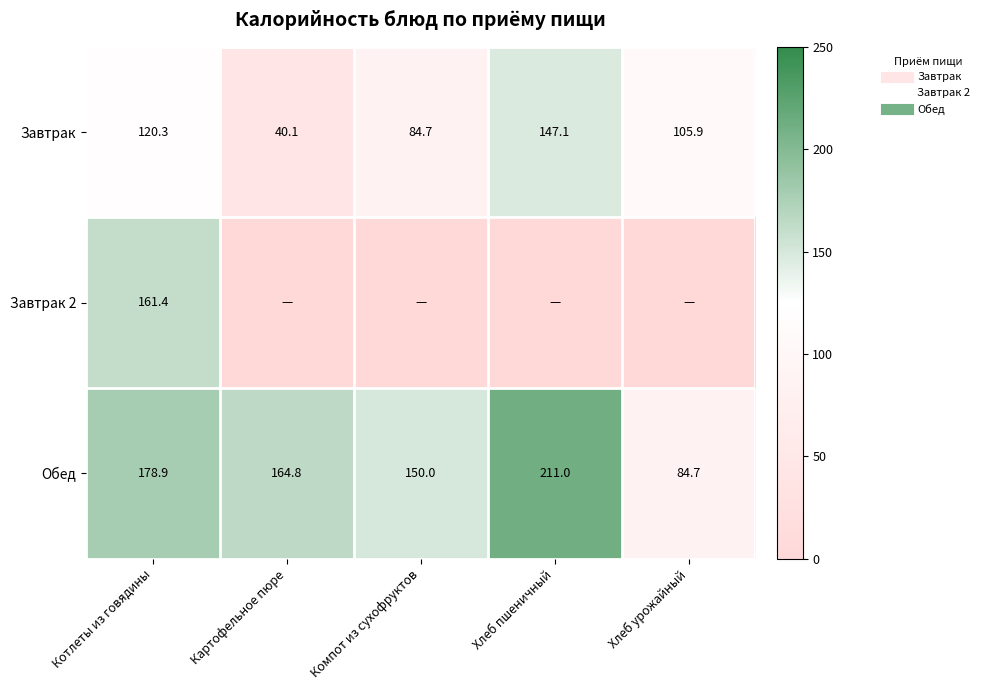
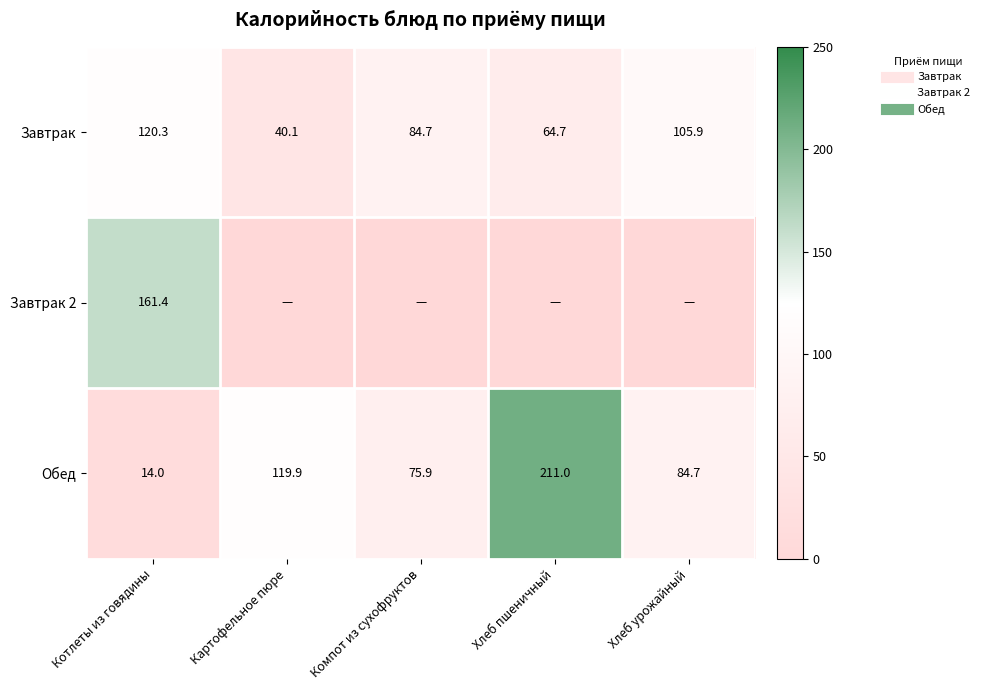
Завтрак, Хлеб пшеничный: 147.1 -> 64.7
Обед, Котлеты из говядины: 178.9 -> 14.0
Обед, Картофельное пюре: 164.8 -> 119.9
Обед, Компот из сухофруктов: 150.0 -> 75.9
